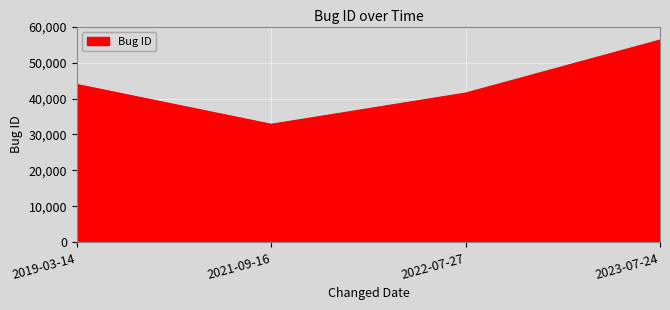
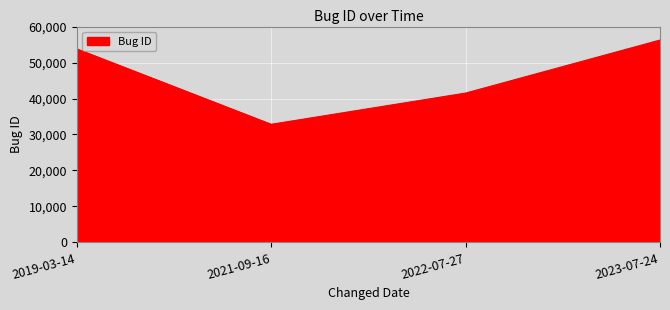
2019-03-14: 44,000 -> 54,000
